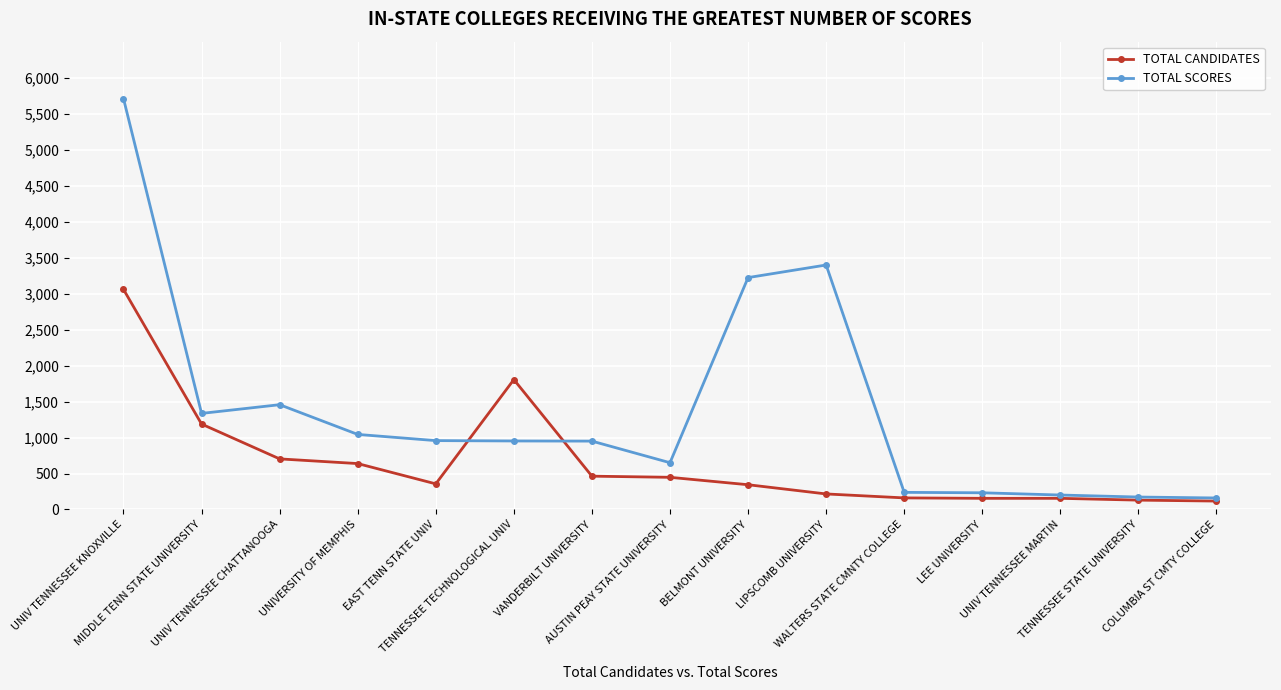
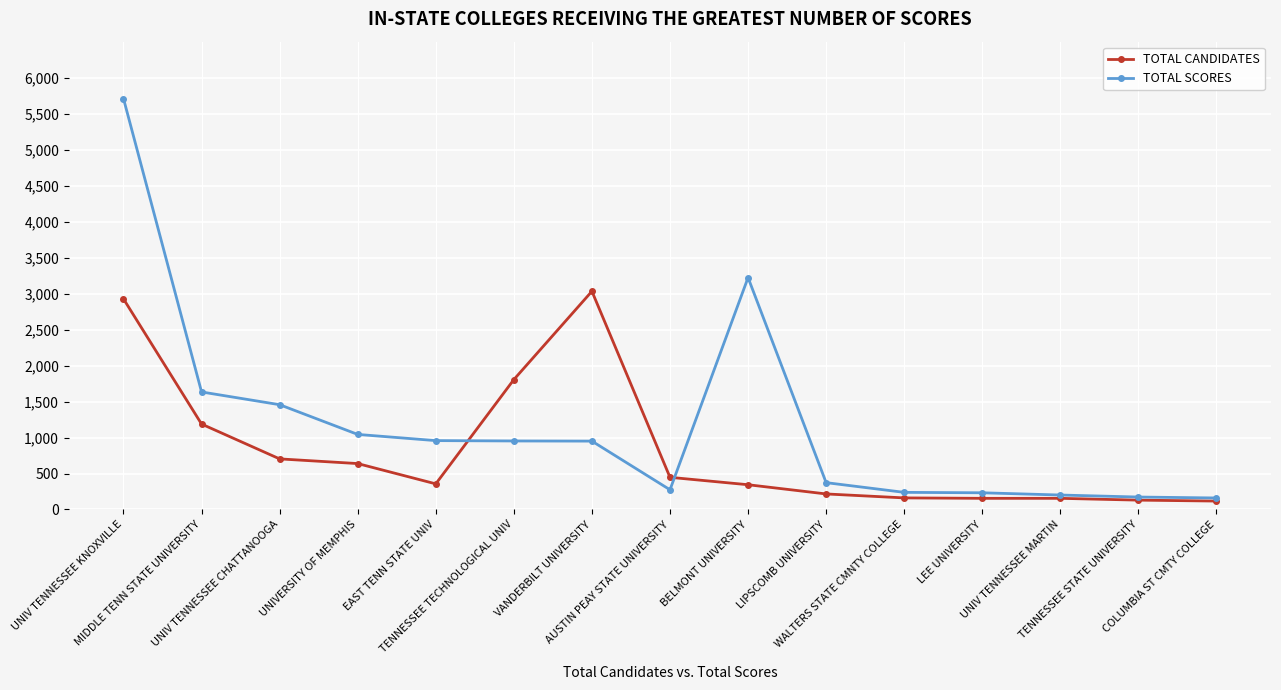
TOTAL CANDIDATES, UNIV TENNESSEE KNOXVILLE: 3,100 -> 2,900
TOTAL SCORES, MIDDLE TENN STATE UNIVERSITY: 1,300 -> 1,600
TOTAL CANDIDATES, VANDERBILT UNIVERSITY: 500 -> 3,000
TOTAL SCORES, AUSTIN PEAY STATE UNIVERSITY: 700 -> 300
TOTAL SCORES, LIPSCOMB UNIVERSITY: 3,400 -> 400
